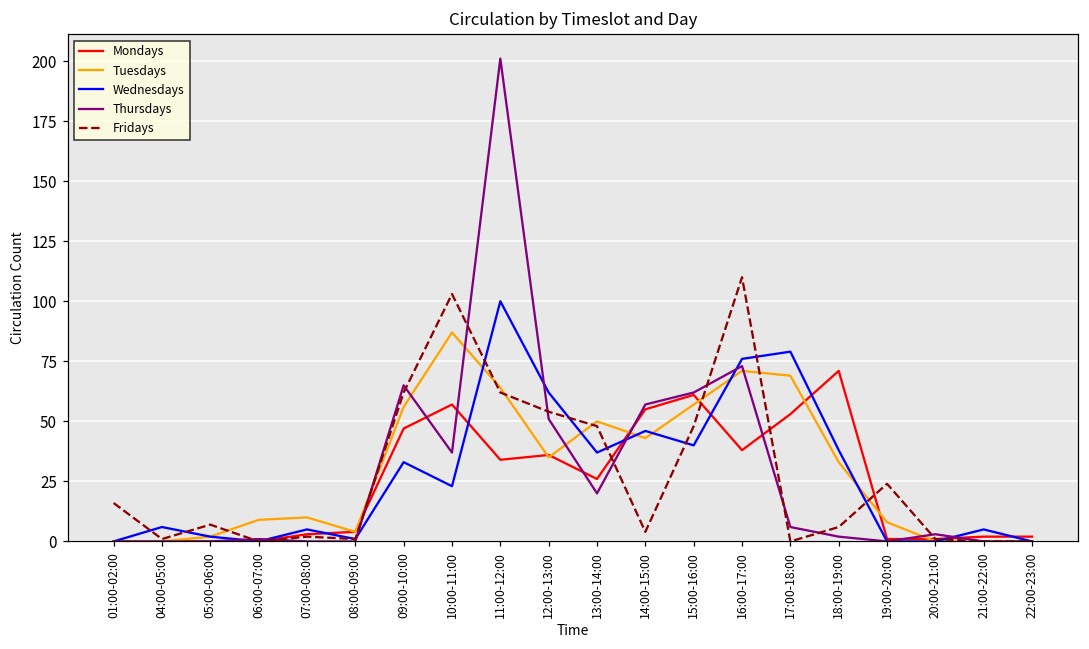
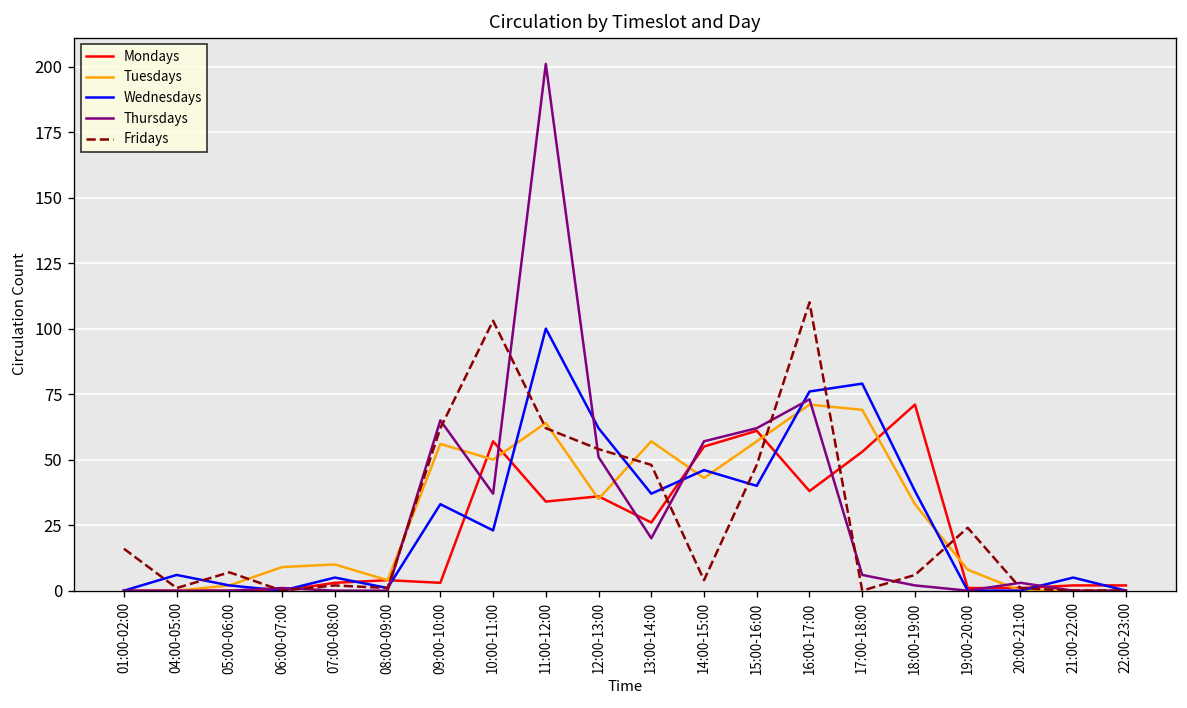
Mondays, 09:00-10:00: 47 -> 3
Tuesdays, 10:00-11:00: 87 -> 50
Tuesdays, 13:00-14:00: 50 -> 57
